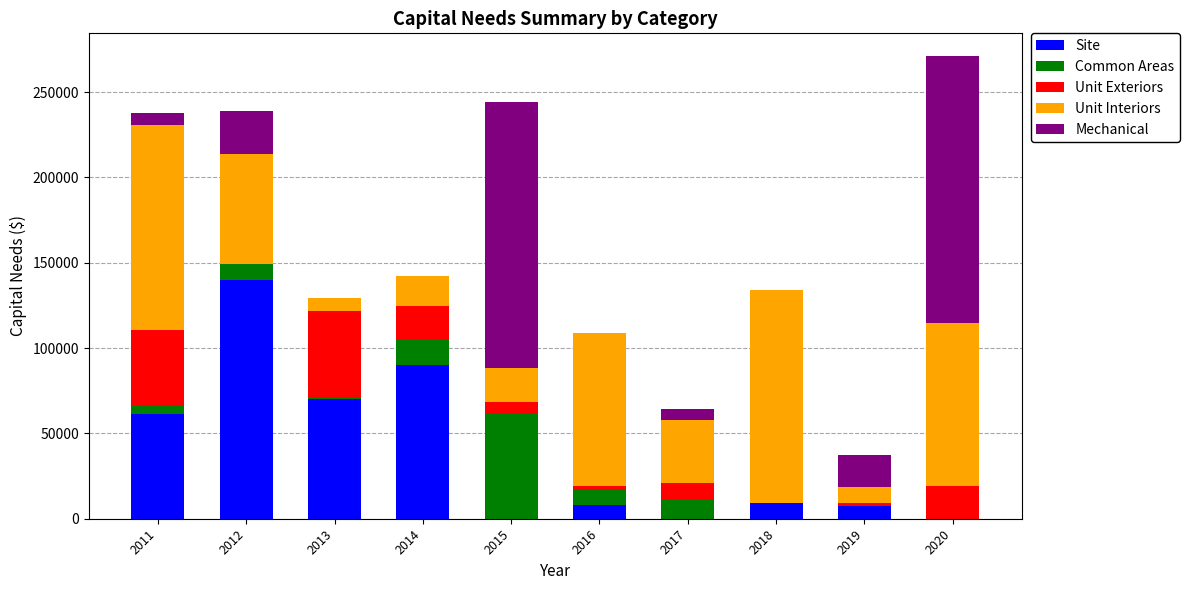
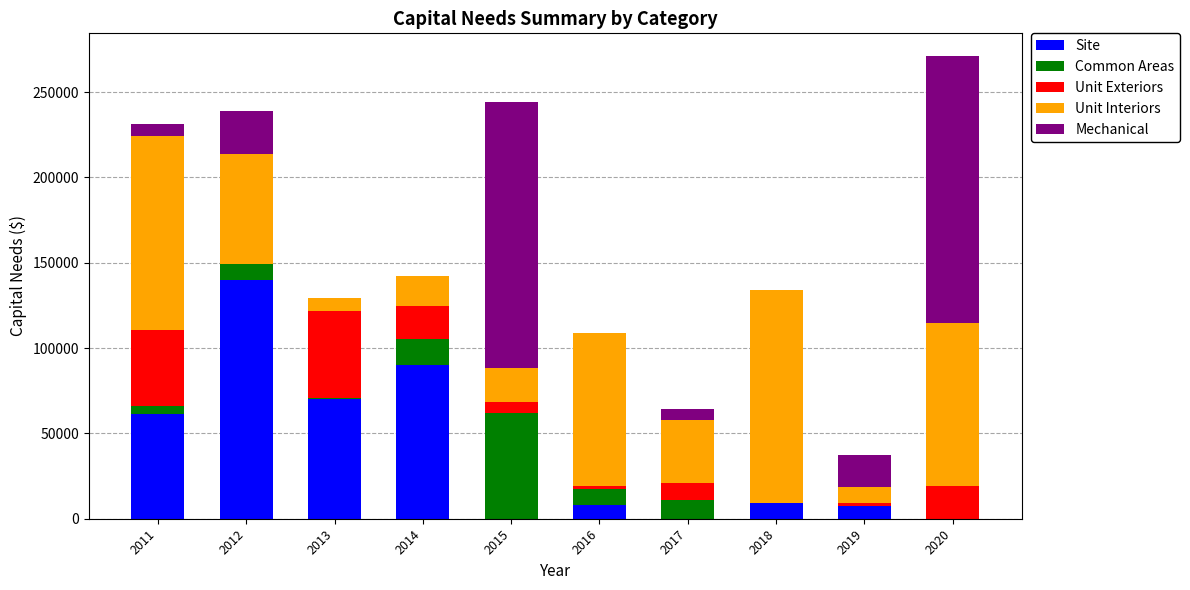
Unit Interiors, 2011: 120000 -> 114000
